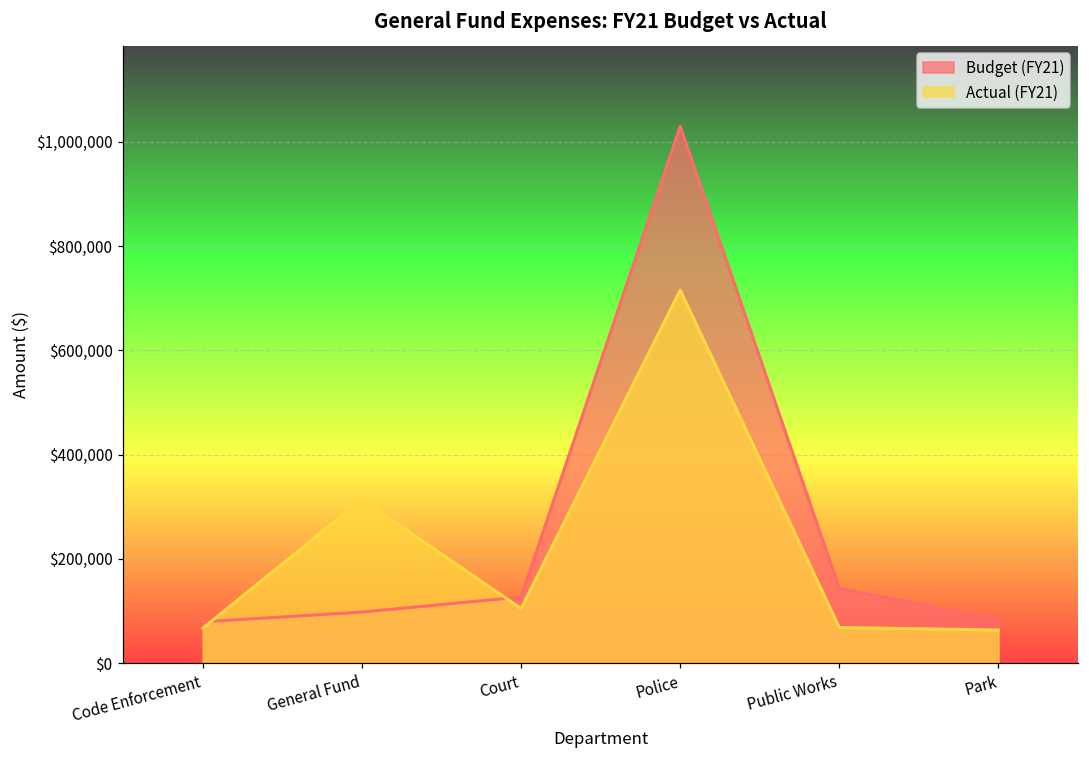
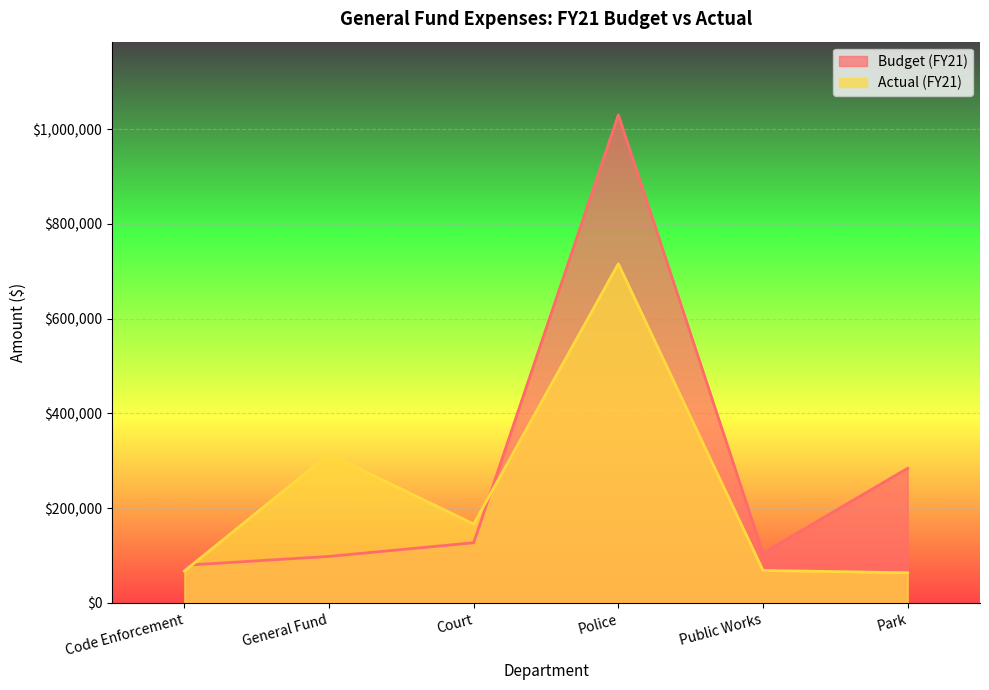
Actual (FY21), Court: $100,000 -> $170,000
Budget (FY21), Public Works: $140,000 -> $100,000
Budget (FY21), Park: $80,000 -> $280,000
